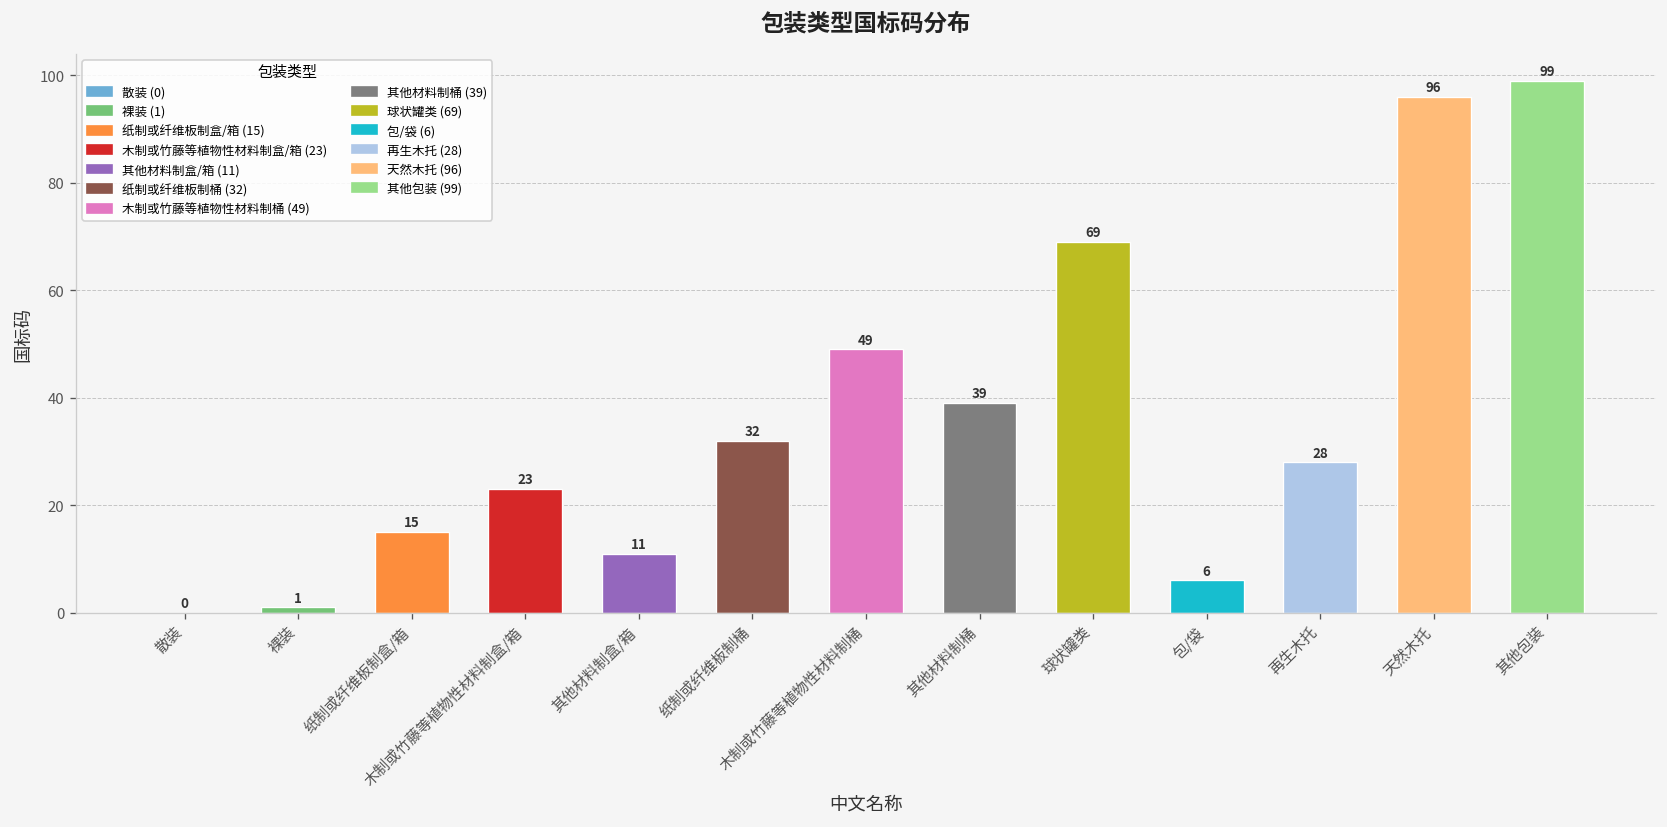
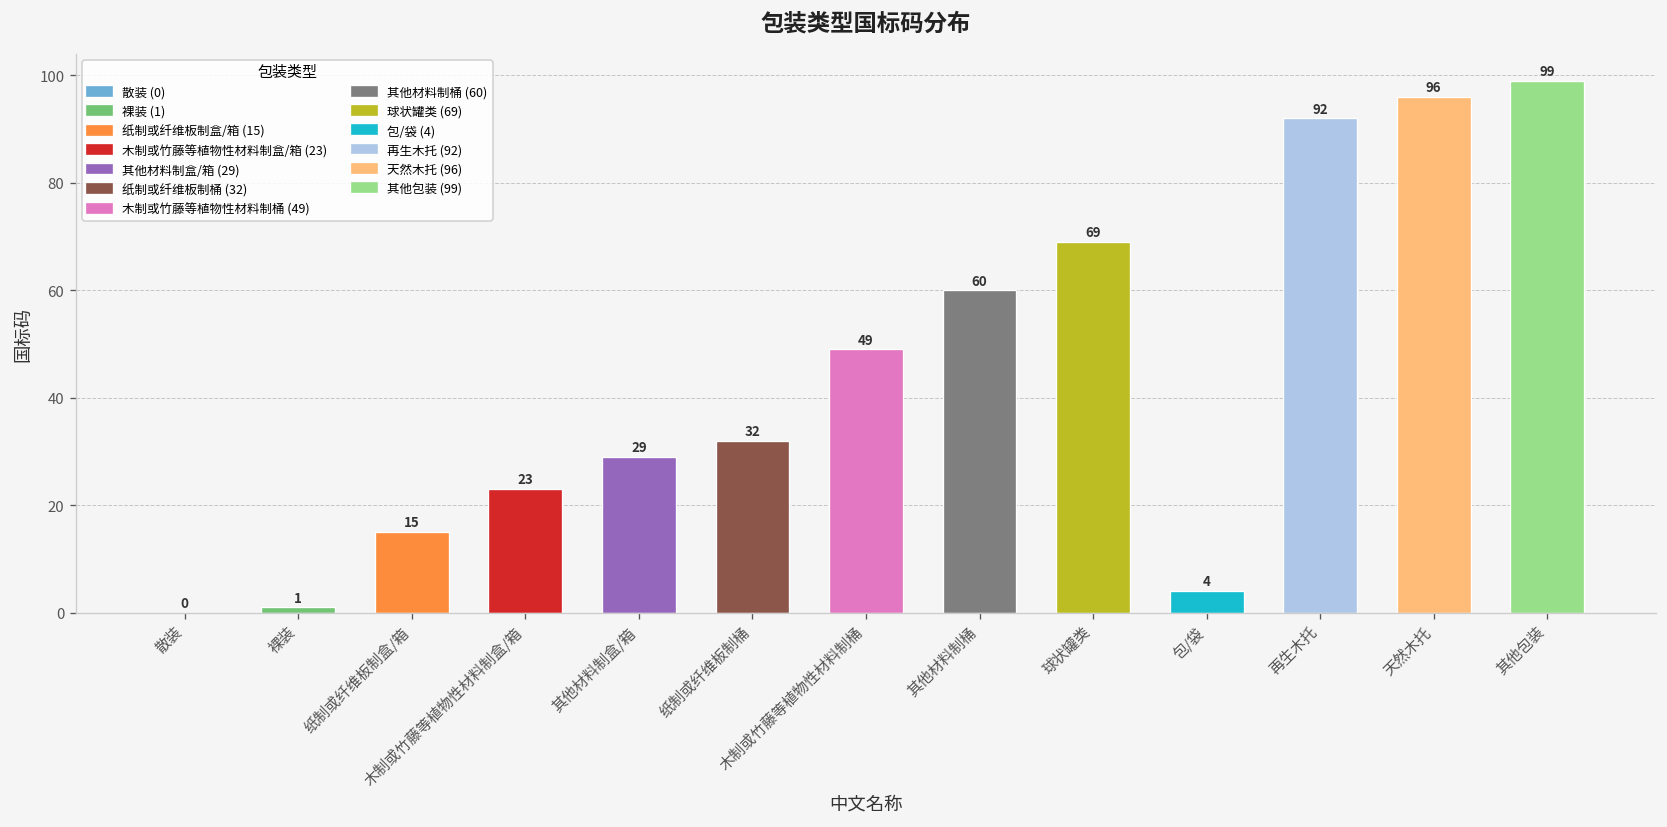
其他材料制盒/箱: 11 -> 29
其他材料制桶: 39 -> 60
包/袋: 6 -> 4
再生木托: 28 -> 92
